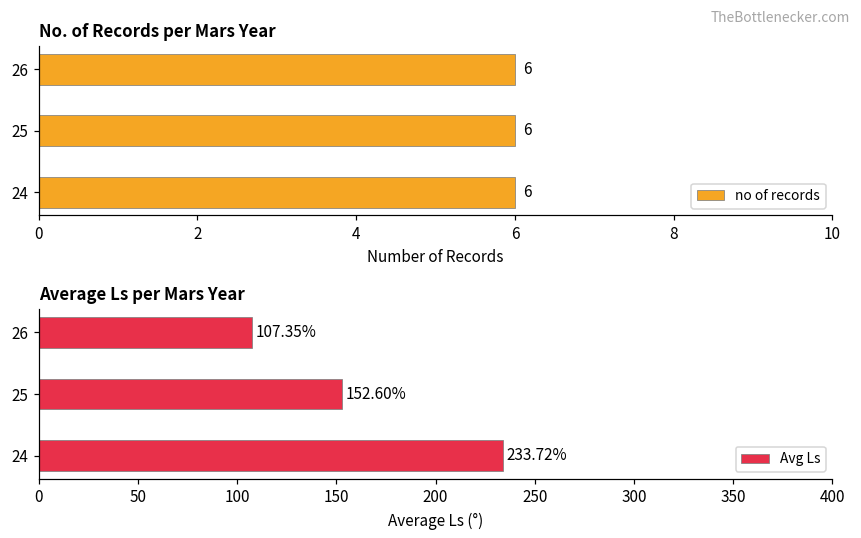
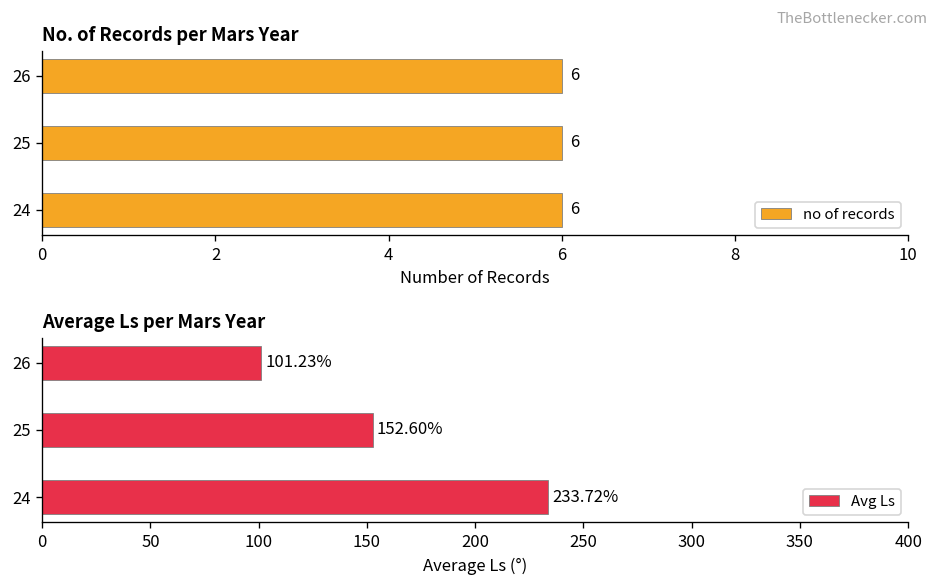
Average Ls per Mars Year, 26: 107.35% -> 101.23%
